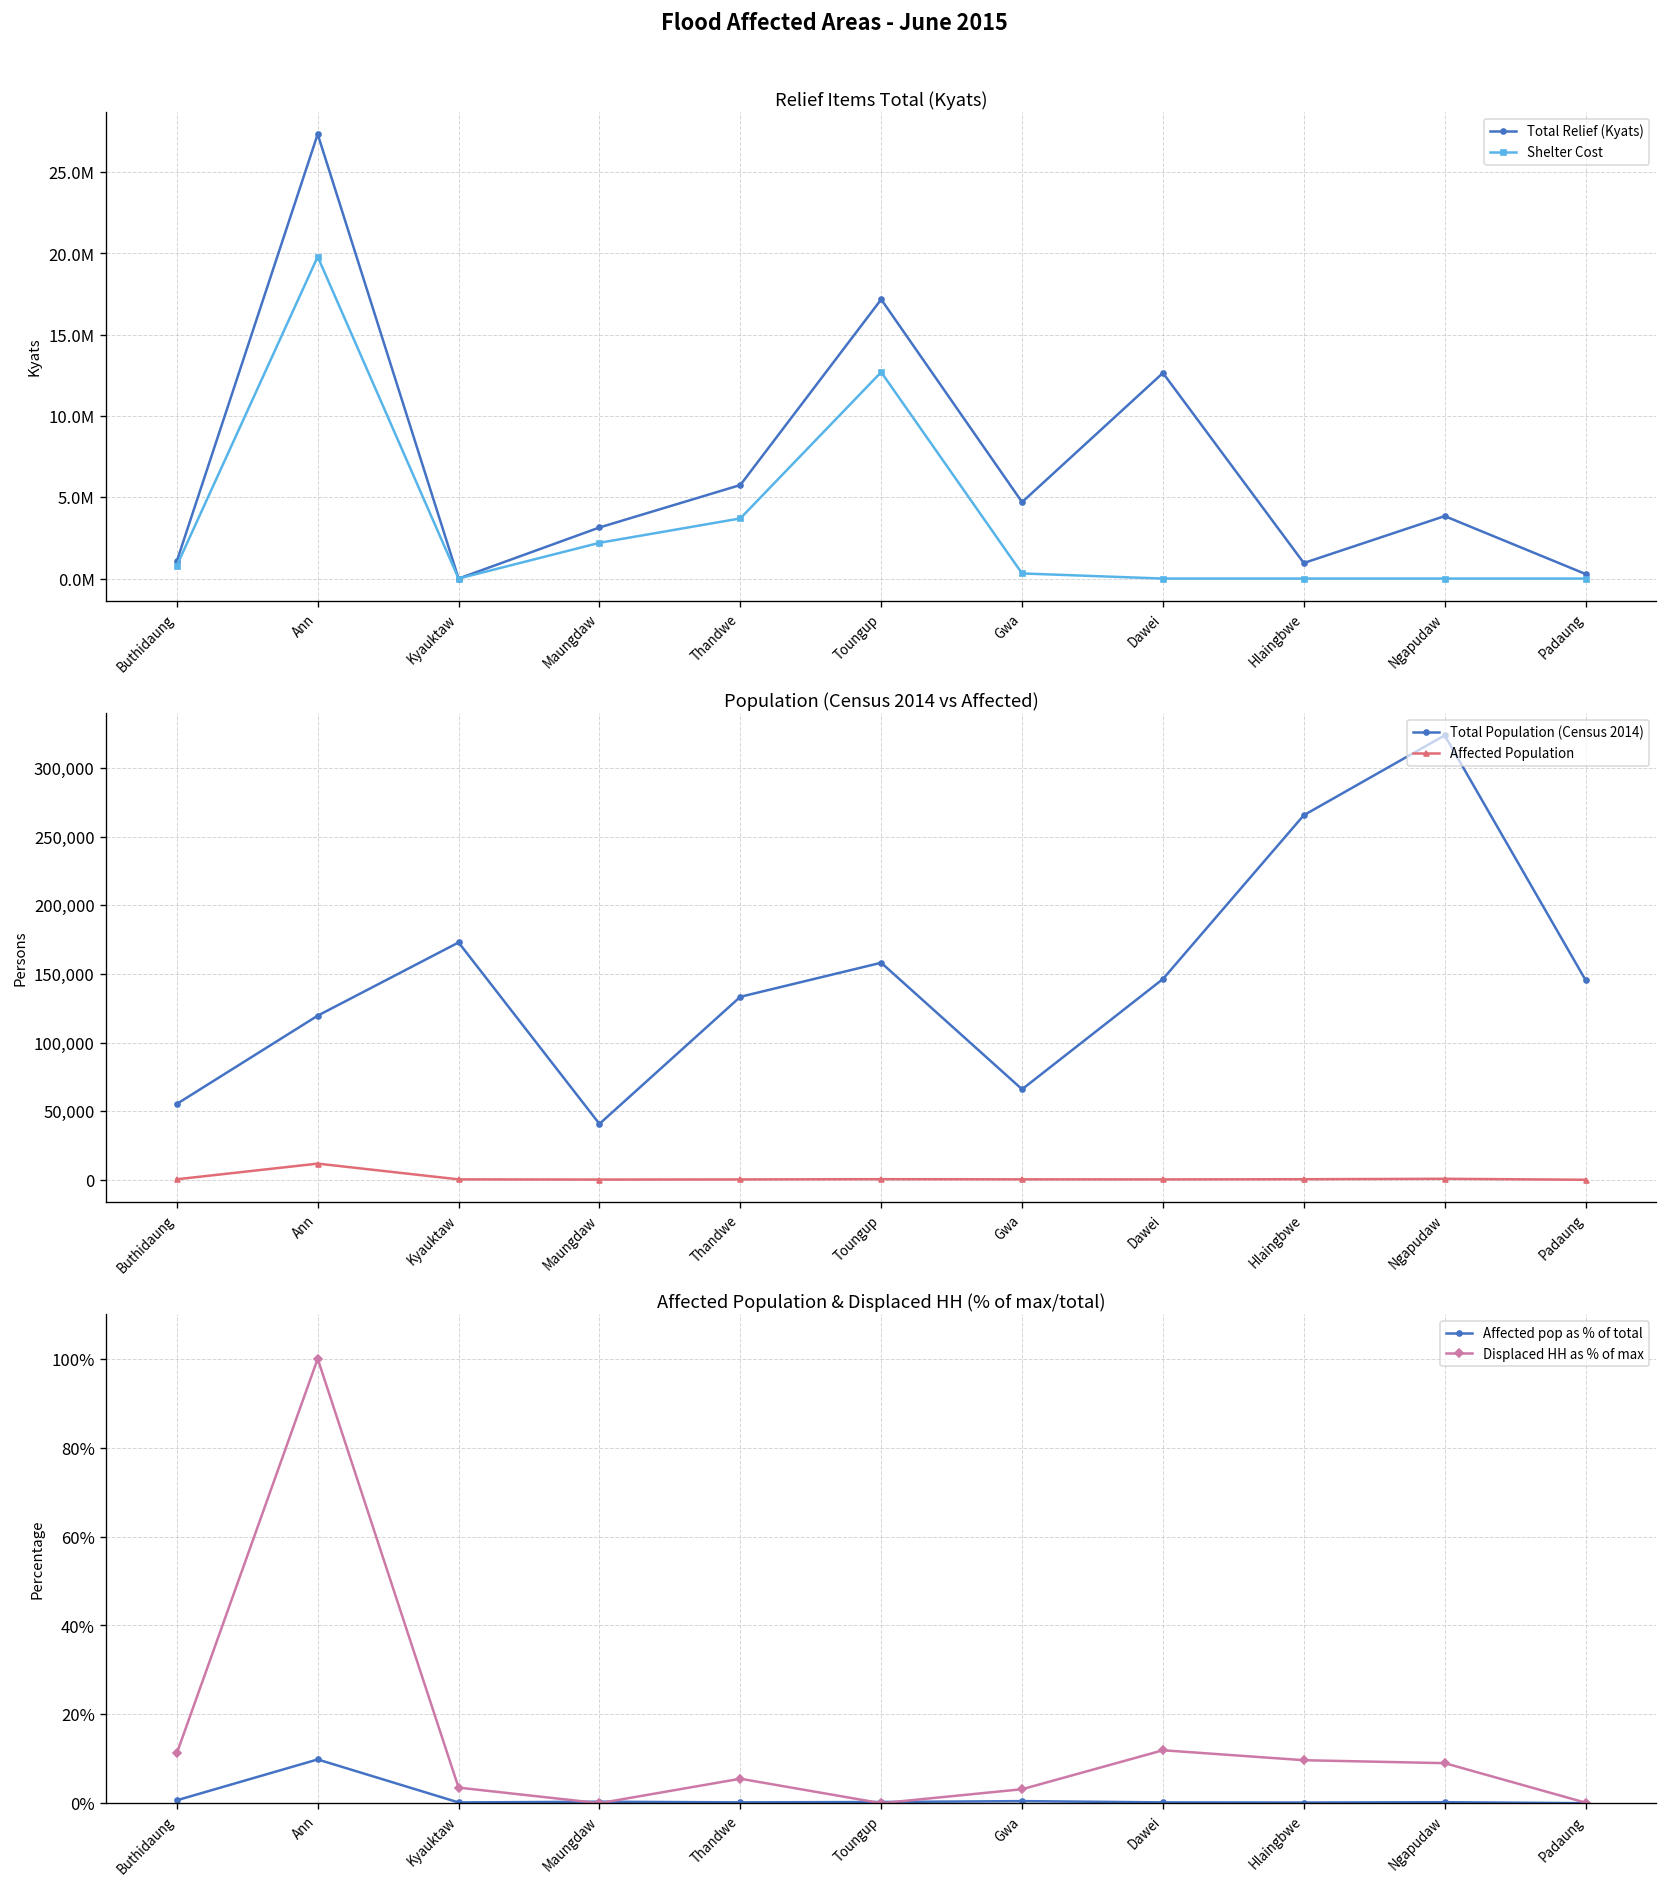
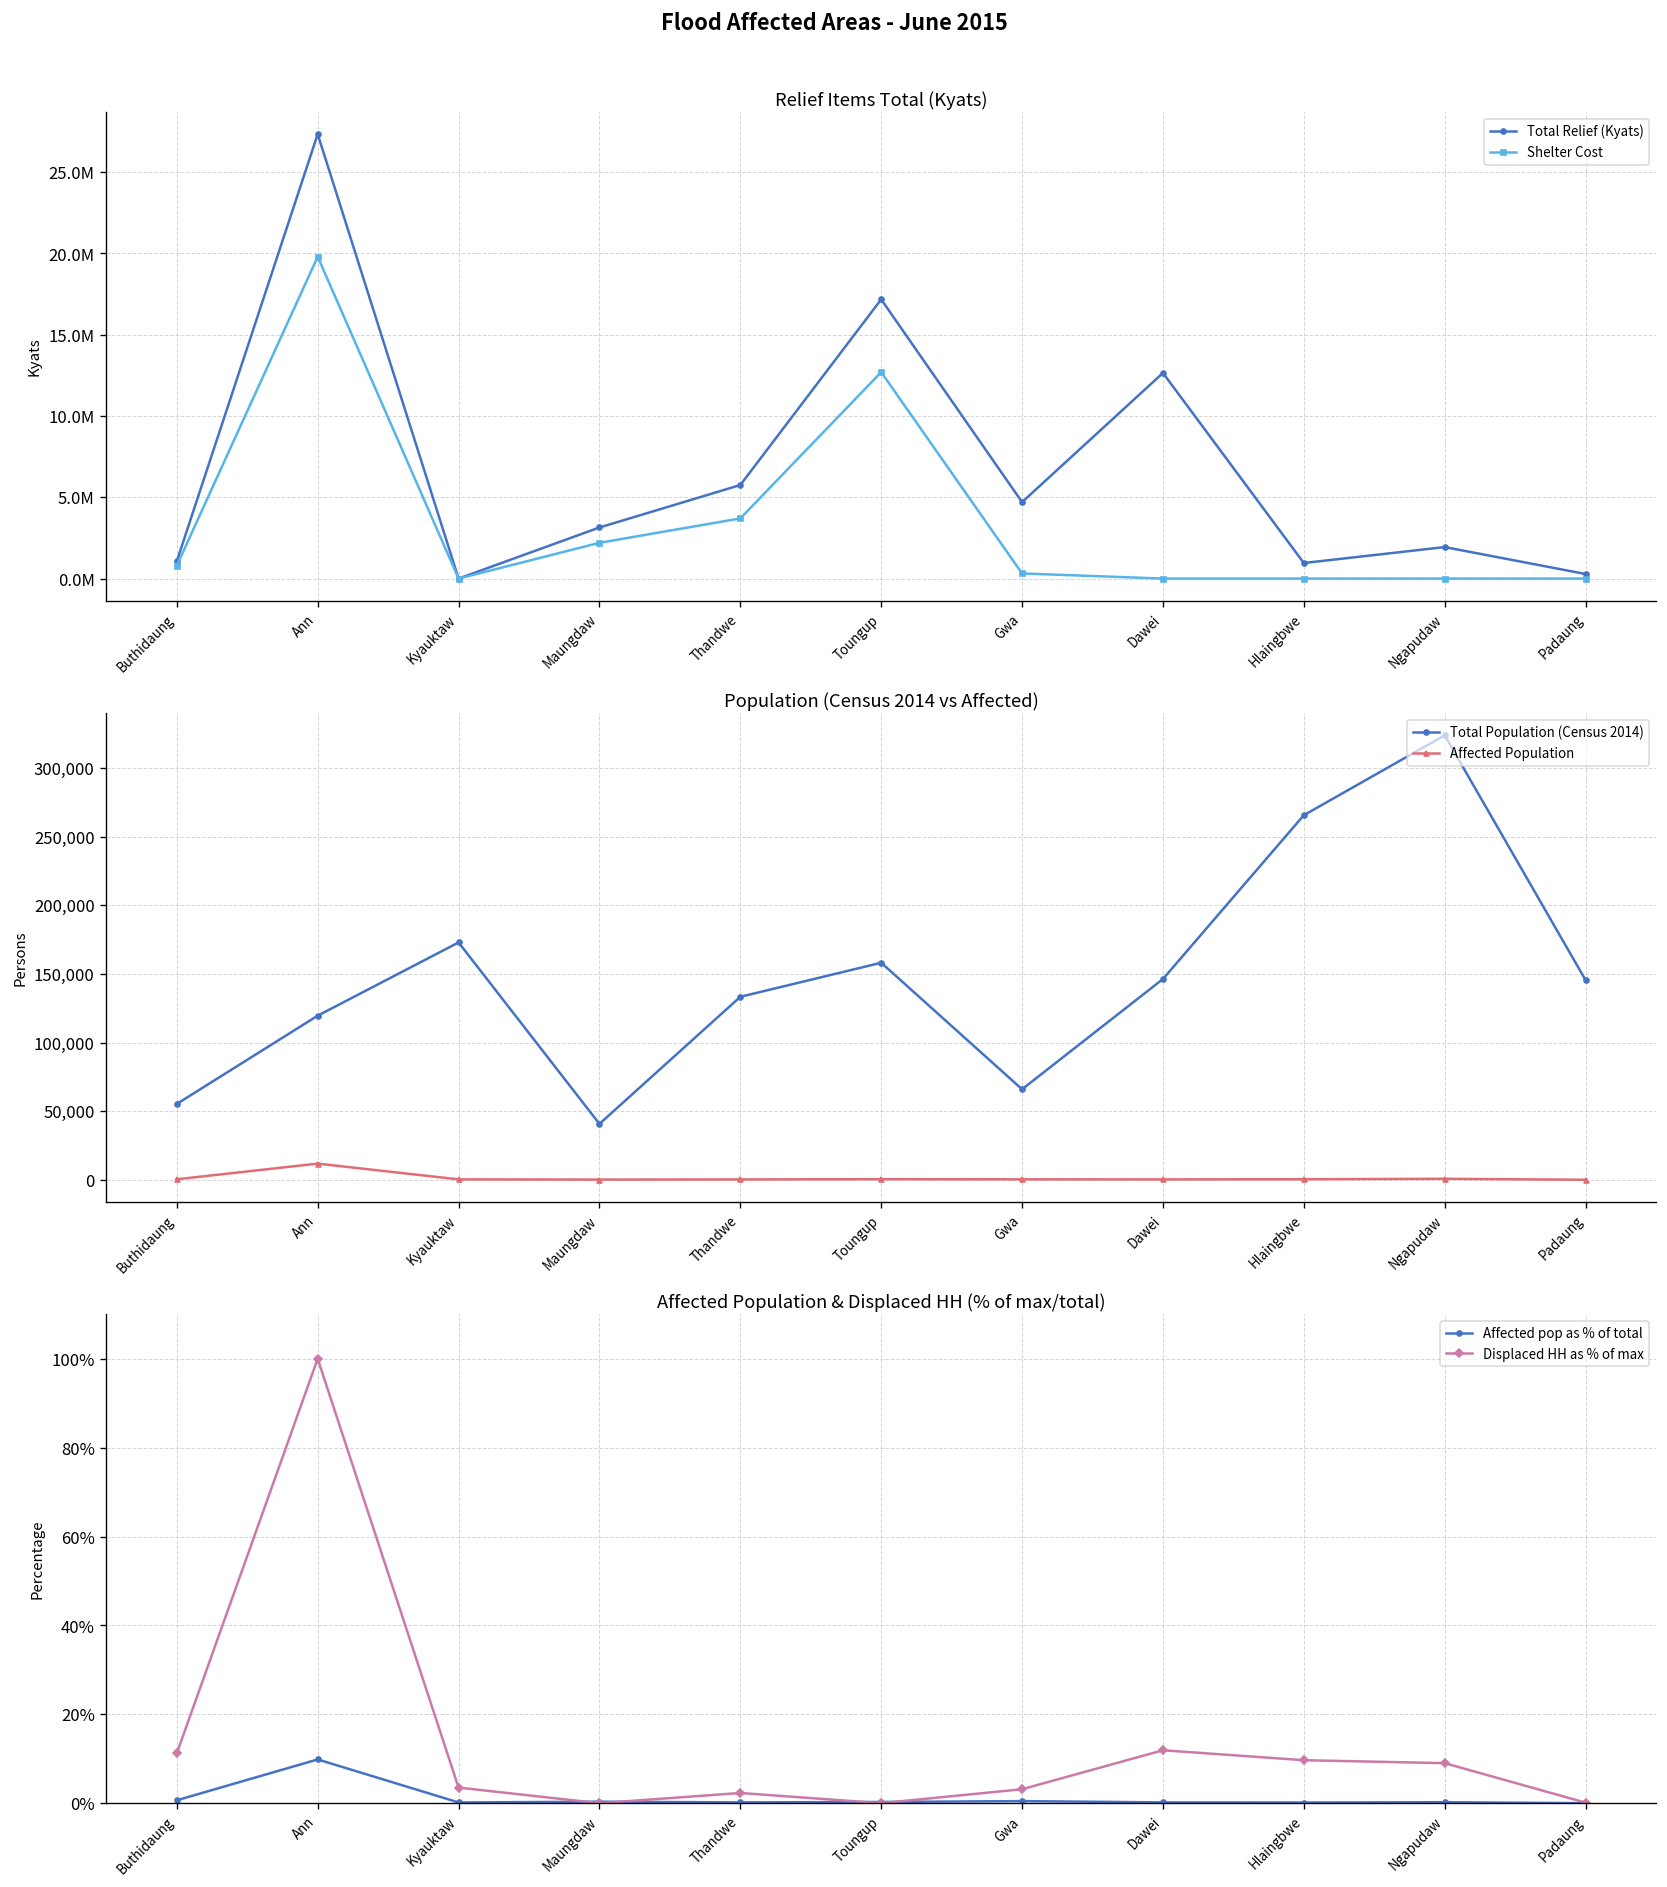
Relief Items Total (Kyats), Total Relief (Kyats), Ngapudaw: 3800000 -> 1900000
Affected Population & Displaced HH (% of max/total), Displaced HH as % of max, Thandwe: 6% -> 2%
